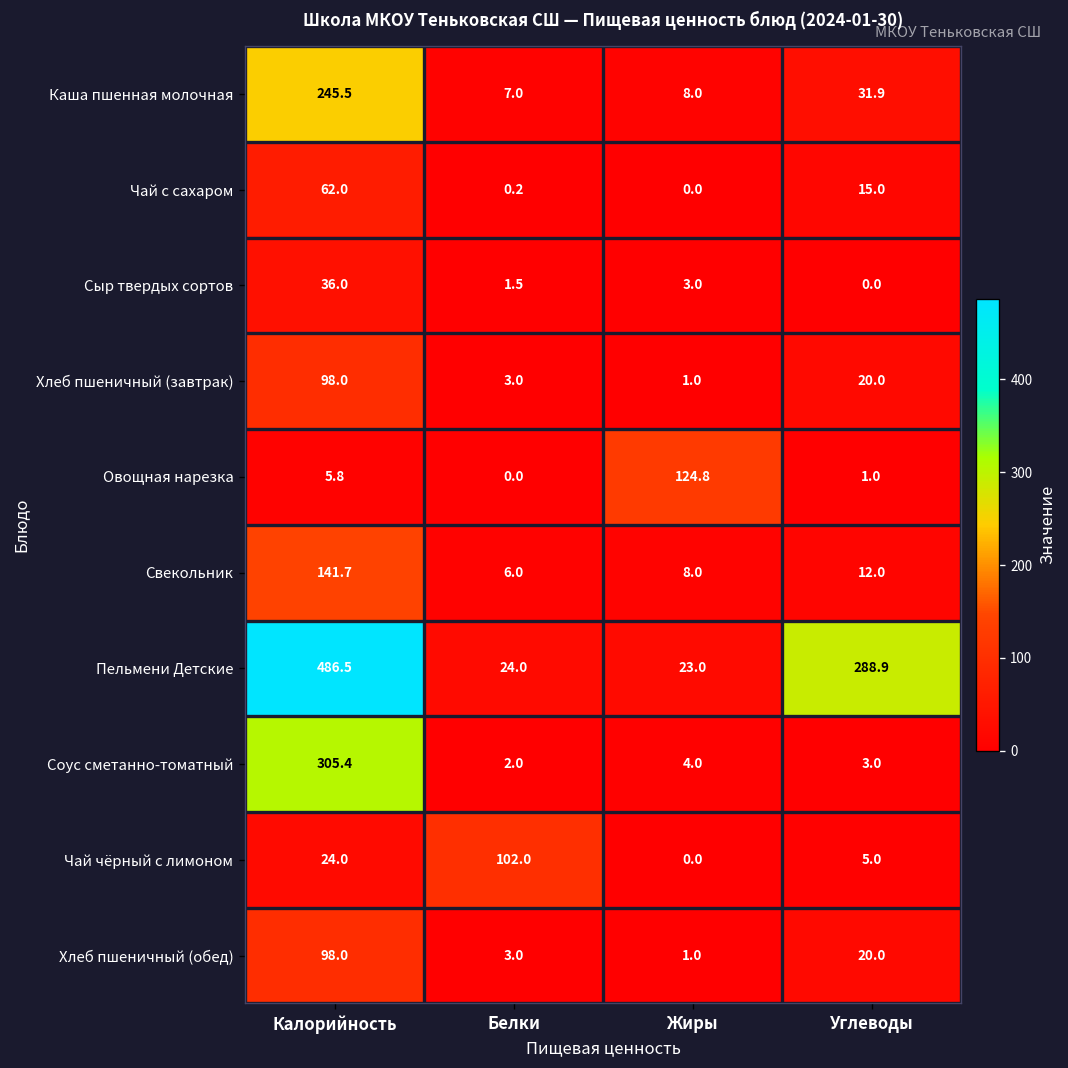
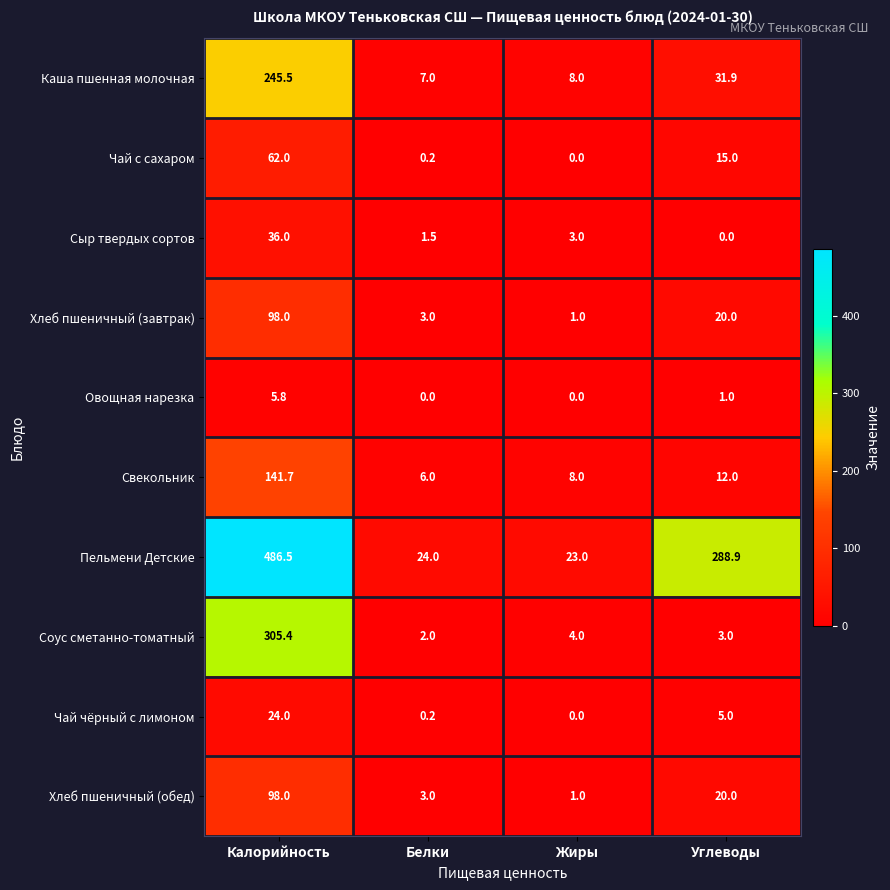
Овощная нарезка, Жиры: 124.8 -> 0.0
Чай чёрный с лимоном, Белки: 102.0 -> 0.2
